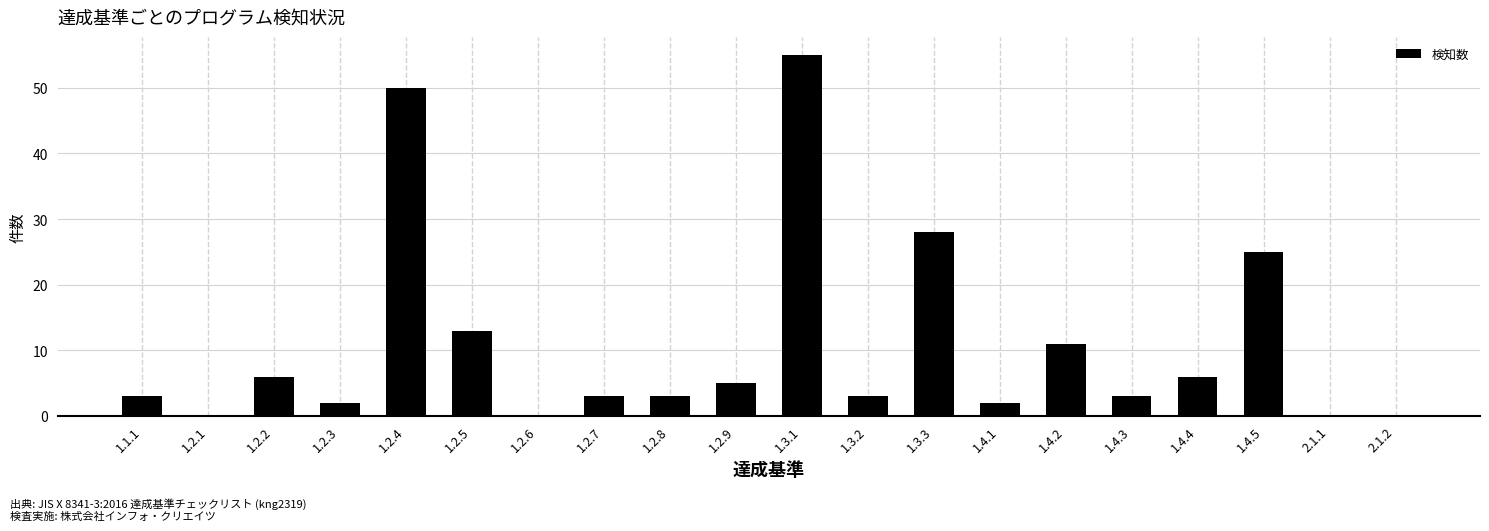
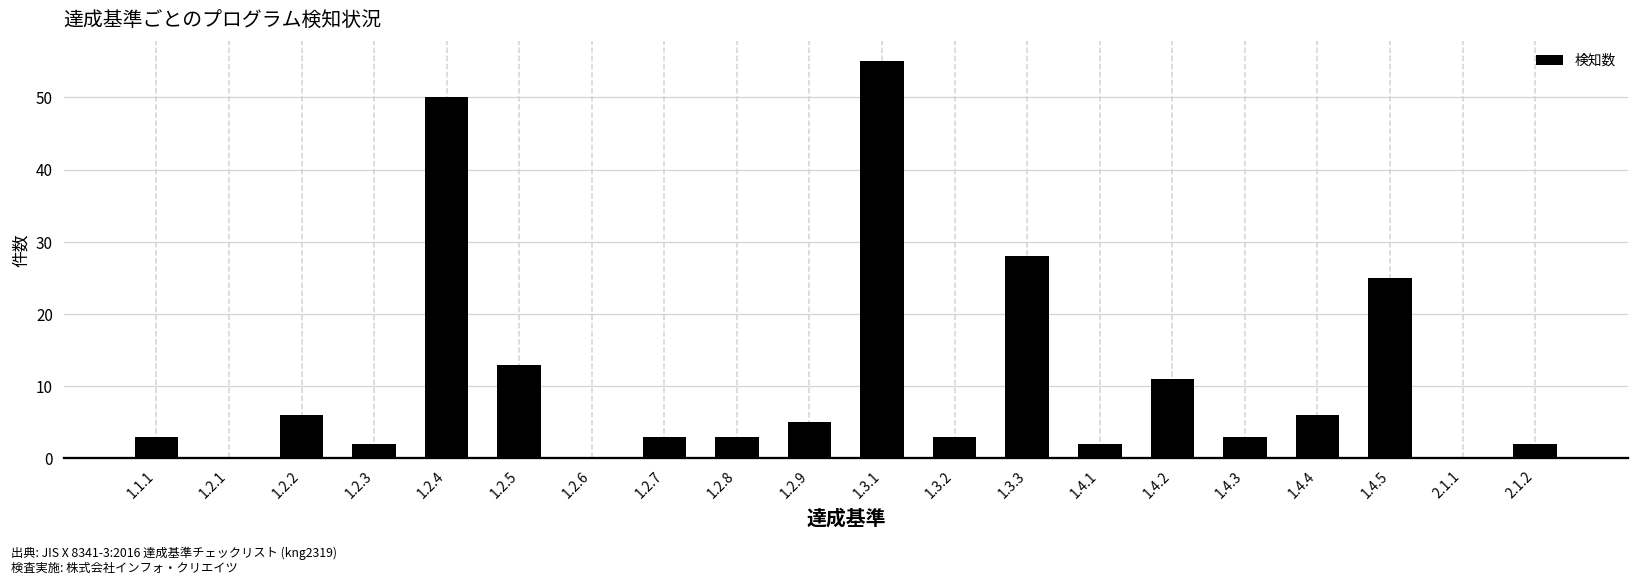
2.1.2: 0 -> 2
